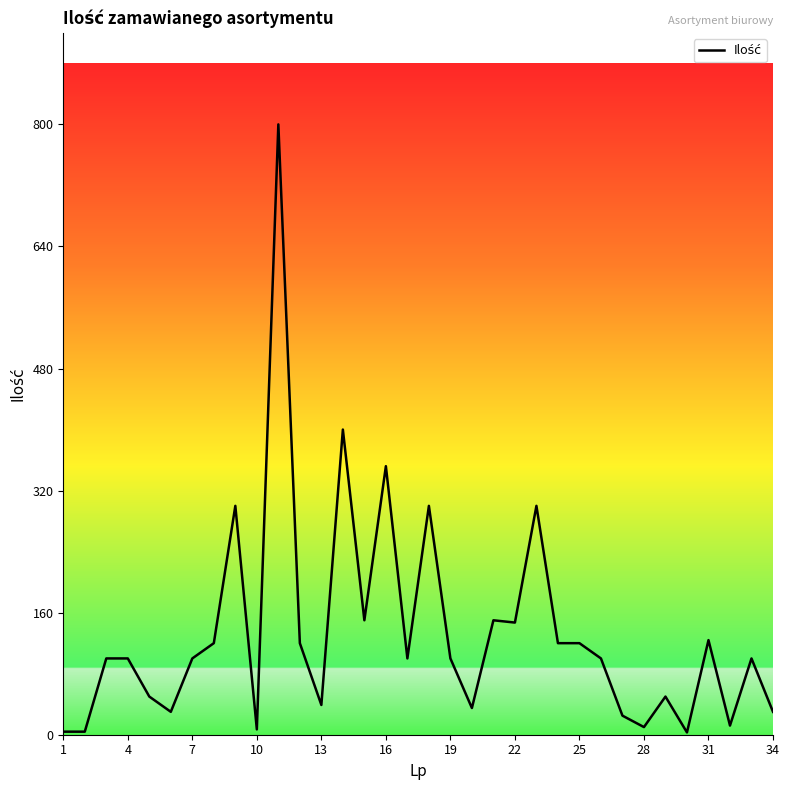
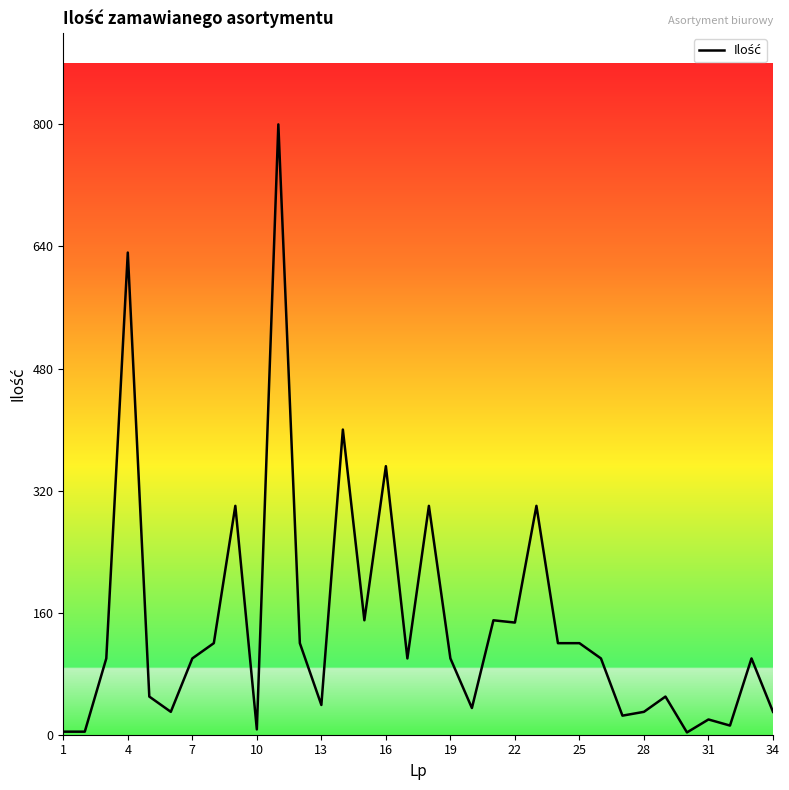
4: 100 -> 630
28: 10 -> 30
31: 120 -> 20
